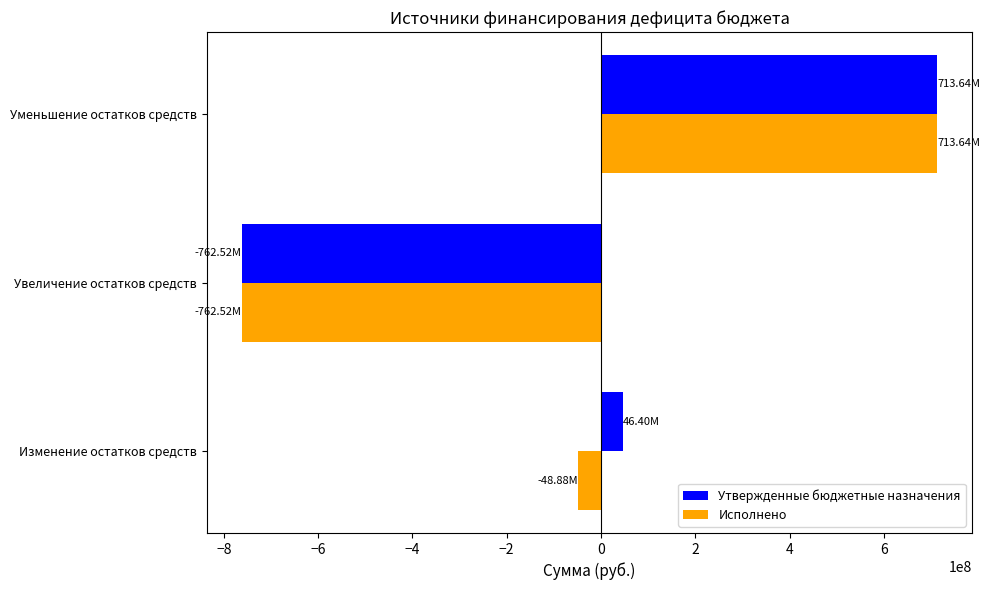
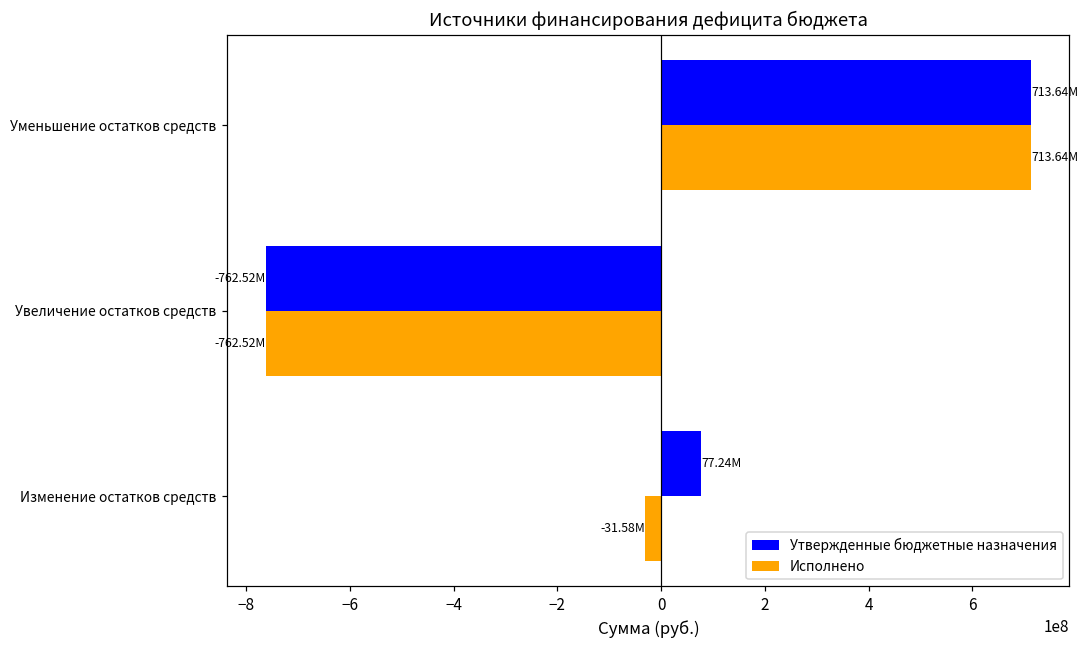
Утвержденные бюджетные назначения, Изменение остатков средств: 46.40M -> 77.24M
Исполнено, Изменение остатков средств: -48.88M -> -31.58M
